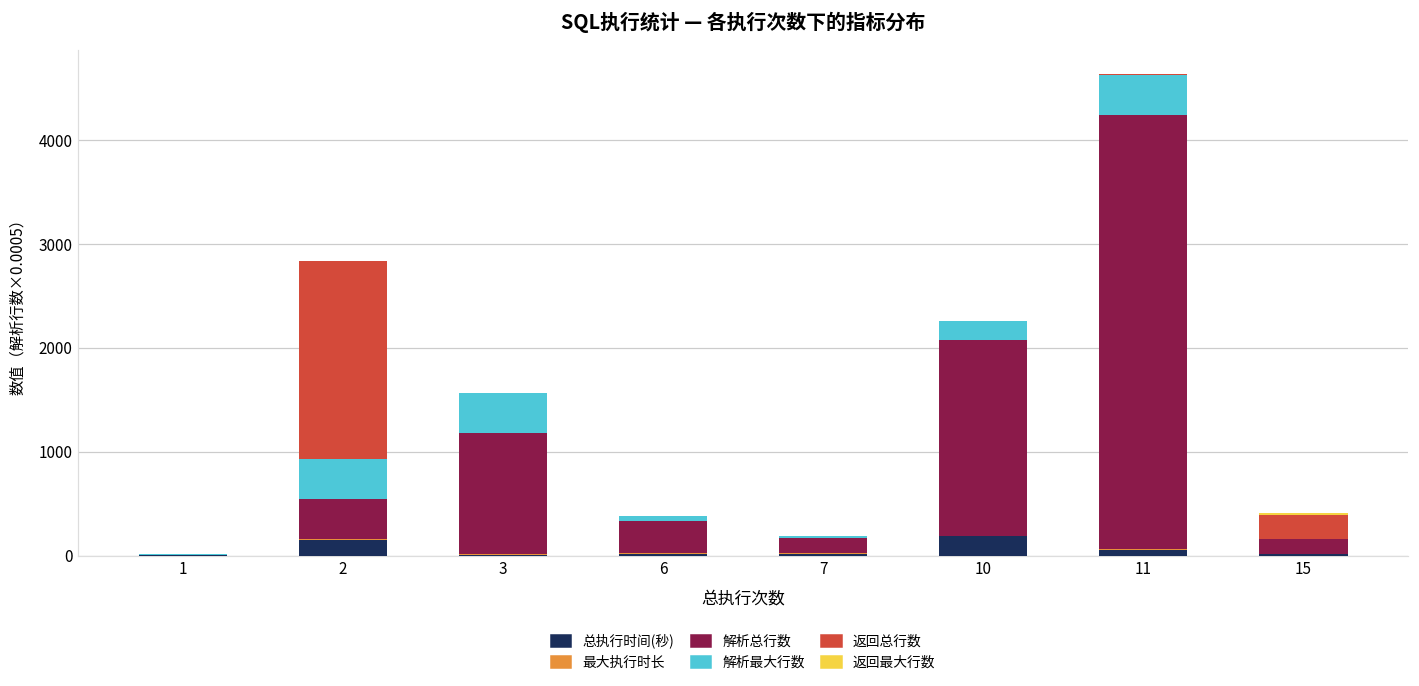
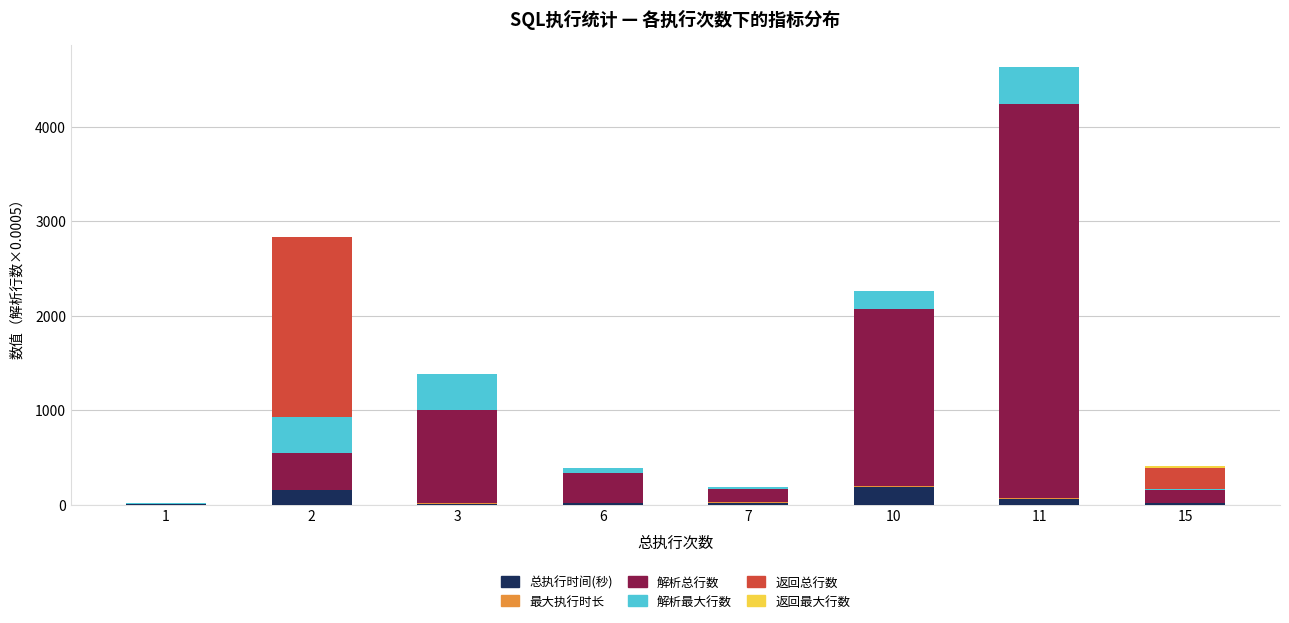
解析总行数, 3: 1200 -> 1000
